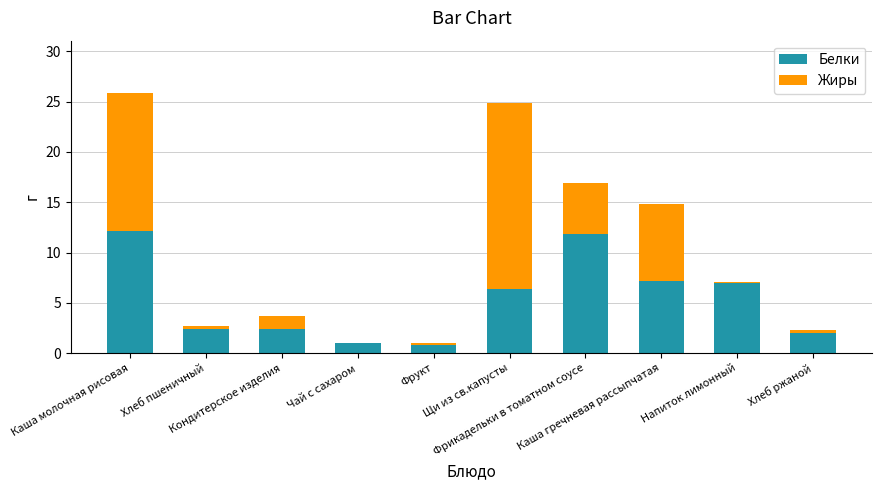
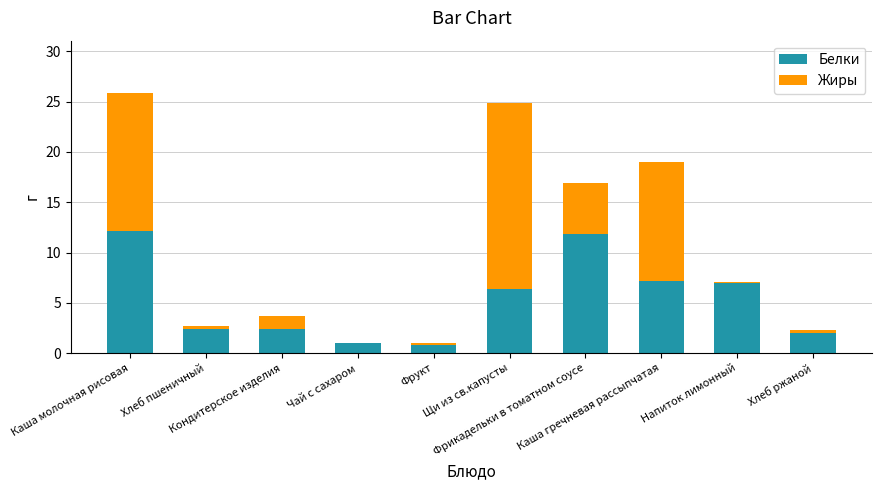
Жиры, Каша гречневая рассыпчатая: 7.7 -> 11.8
